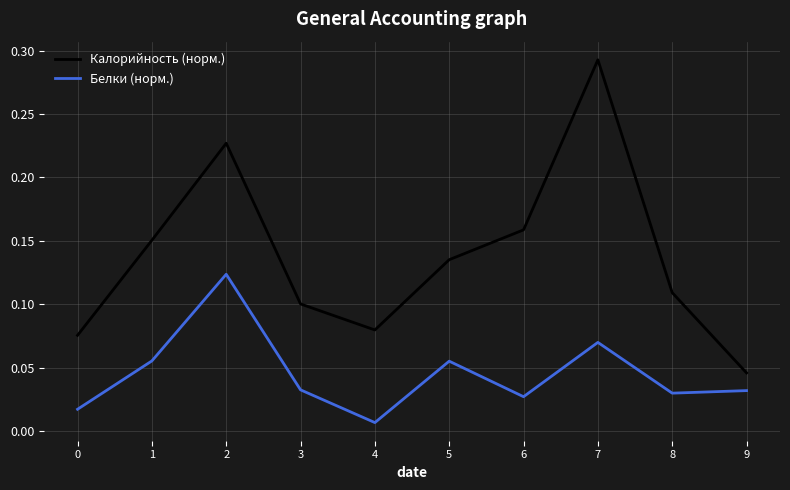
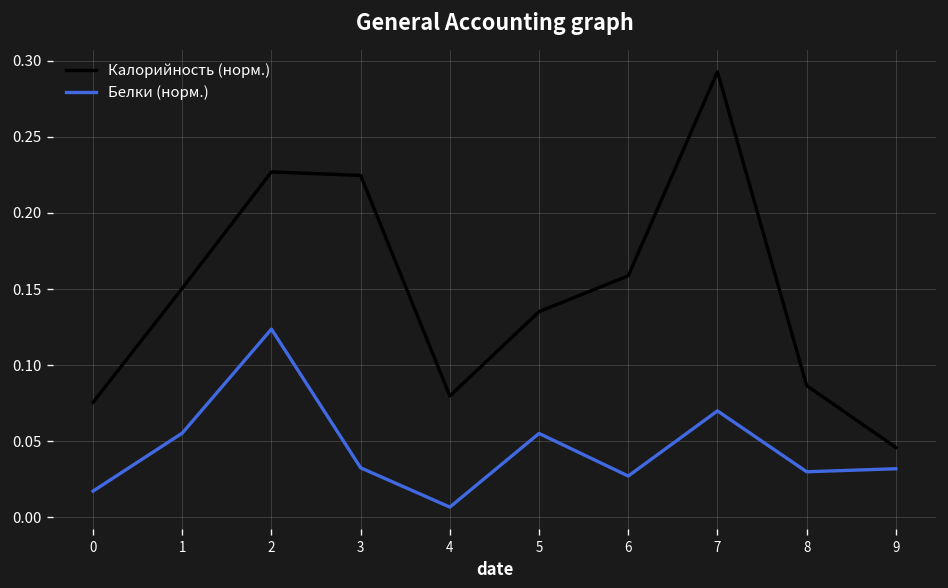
Калорийность (норм.), 3: 0.100 -> 0.225
Калорийность (норм.), 8: 0.109 -> 0.087
